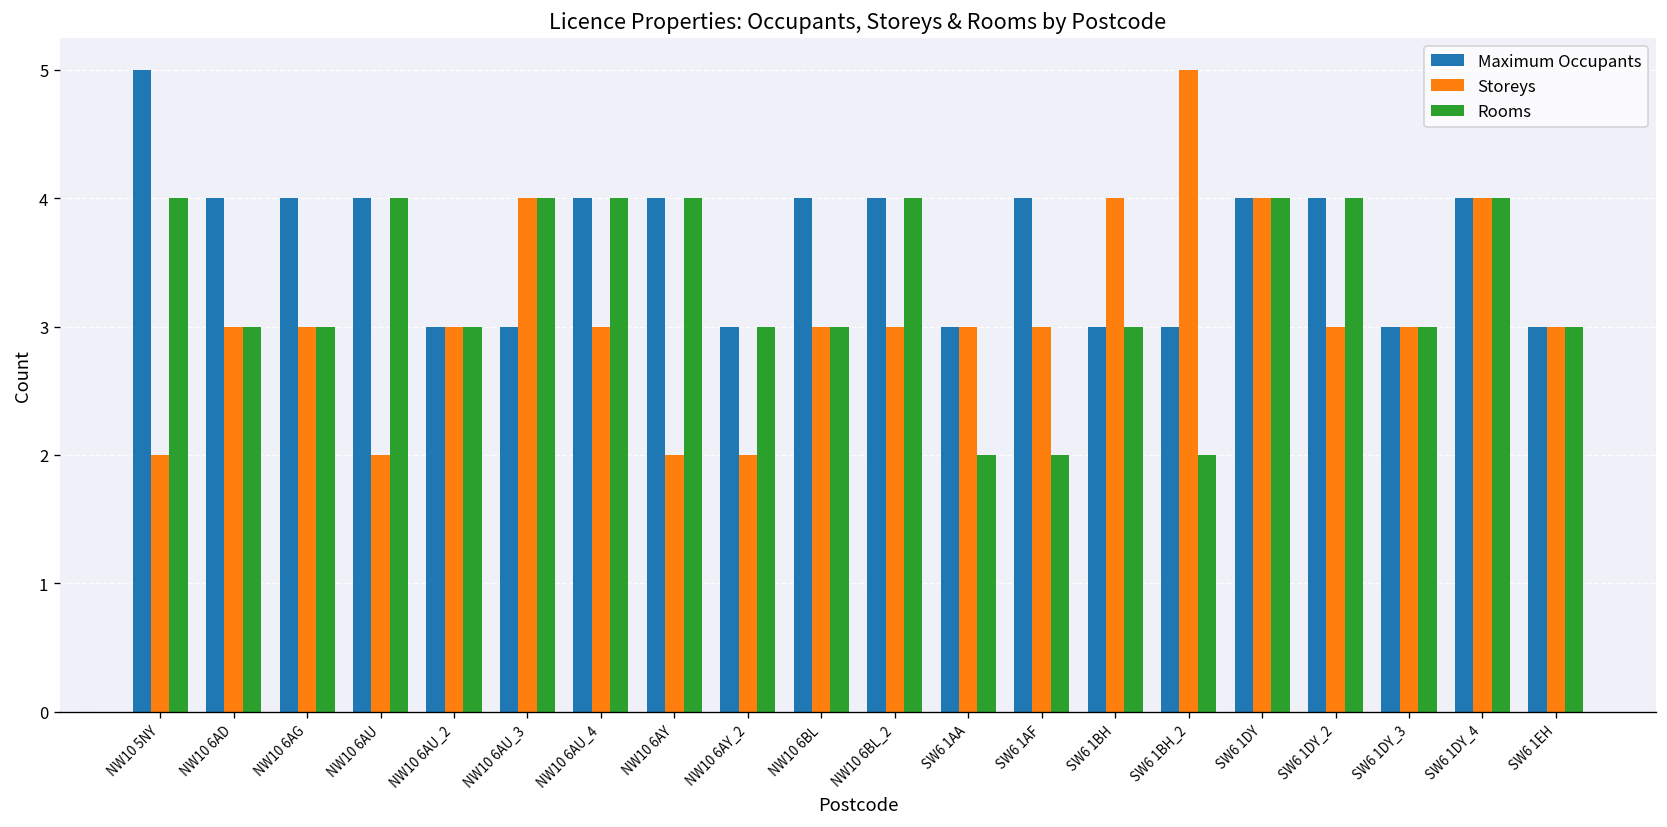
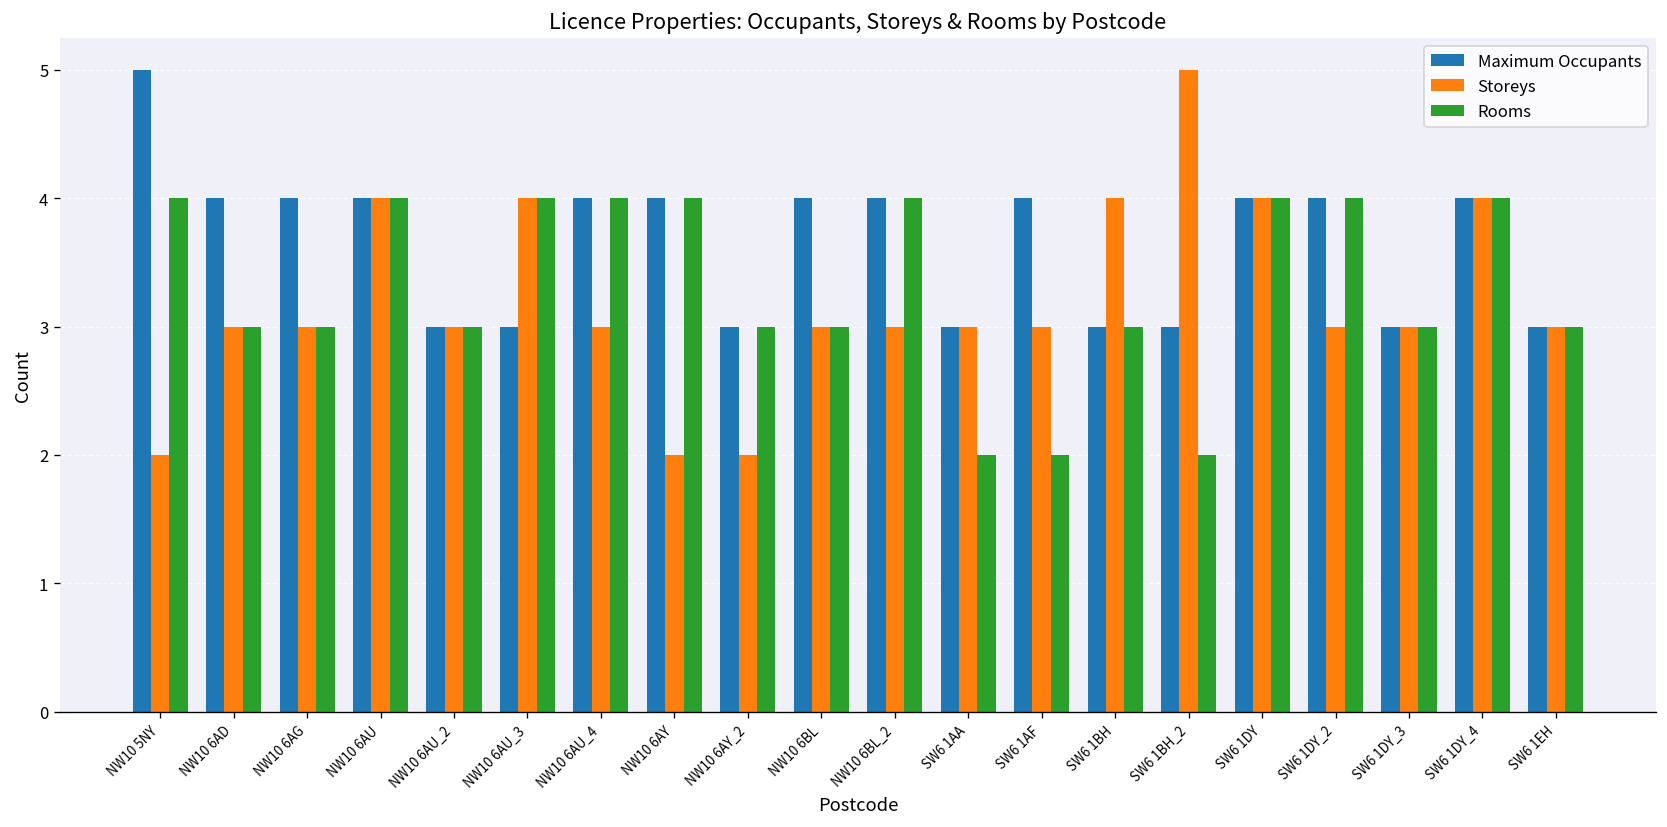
Storeys, NW10 6AU: 2 -> 4
